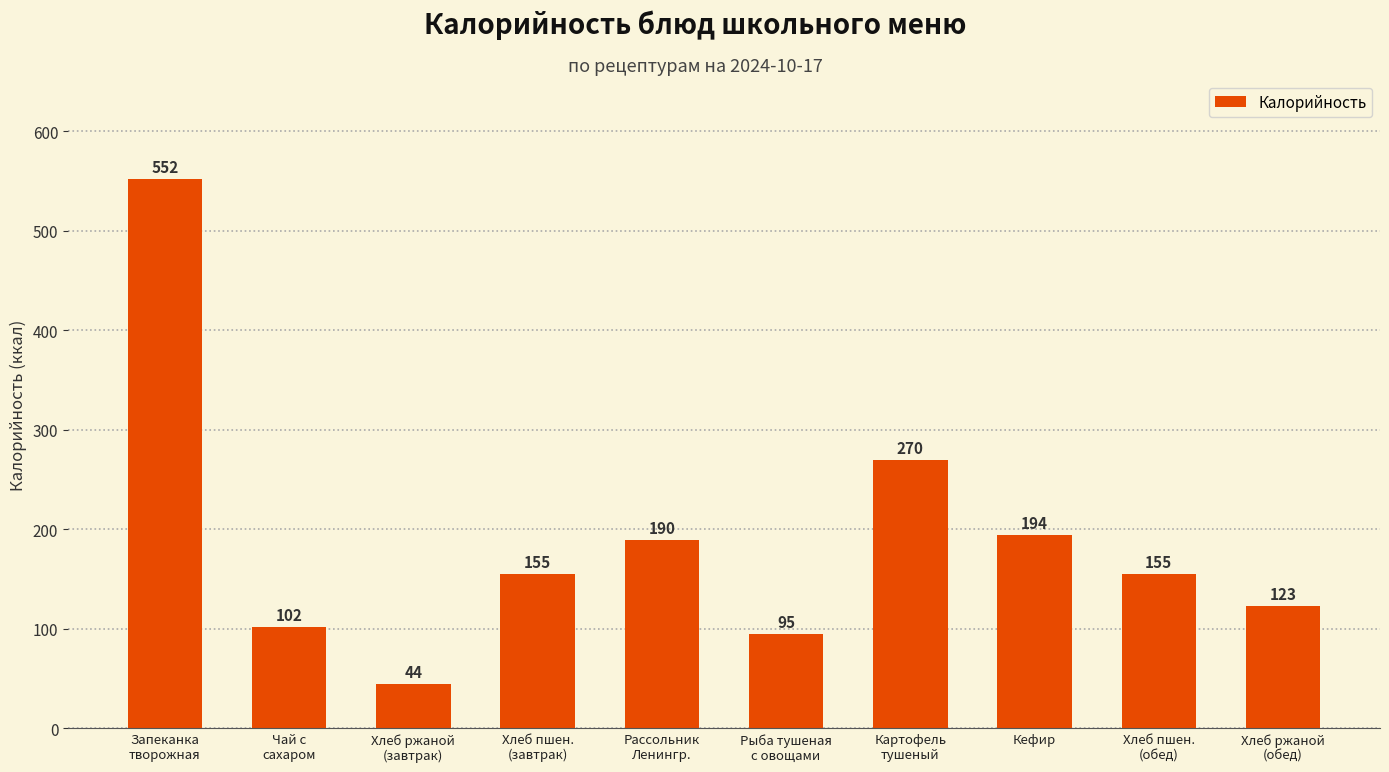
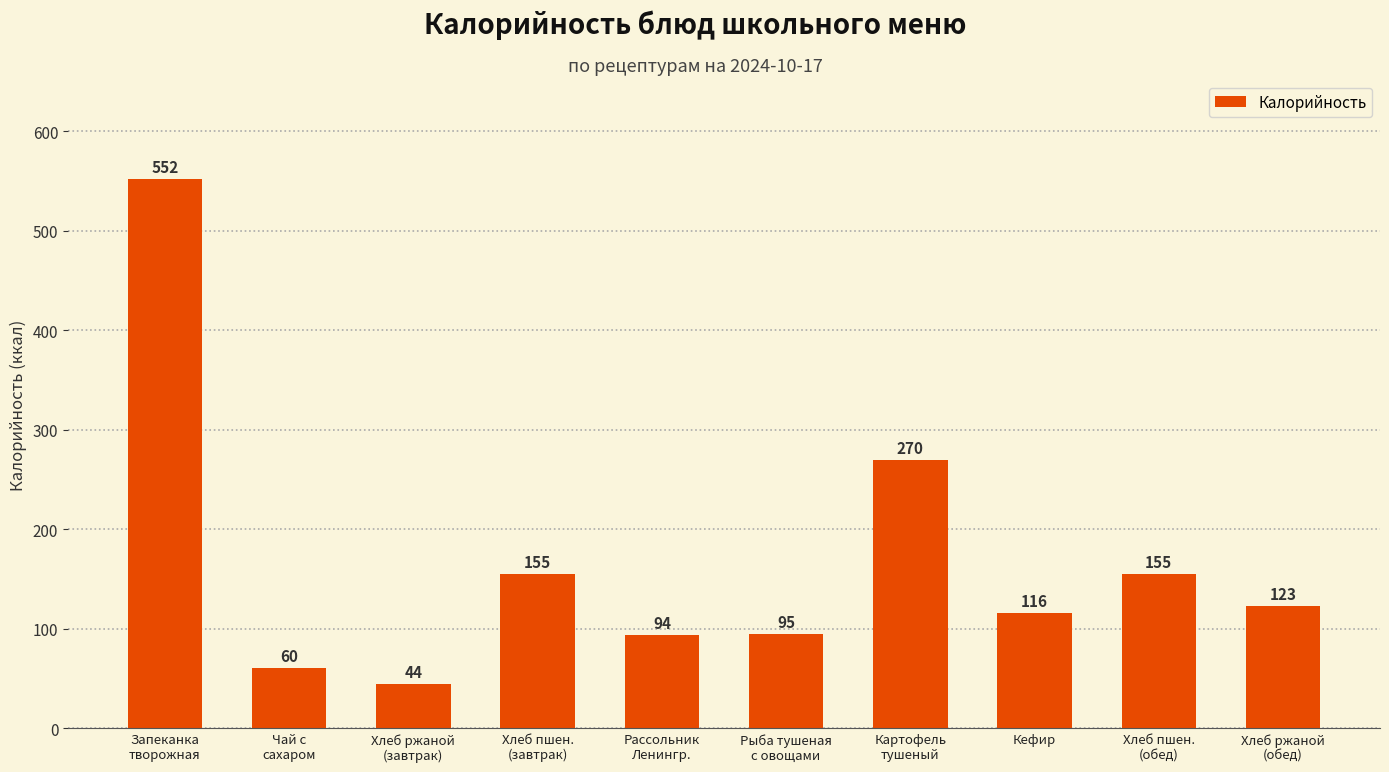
Чай с сахаром: 102 -> 60
Рассольник Ленингр.: 190 -> 94
Кефир: 194 -> 116
